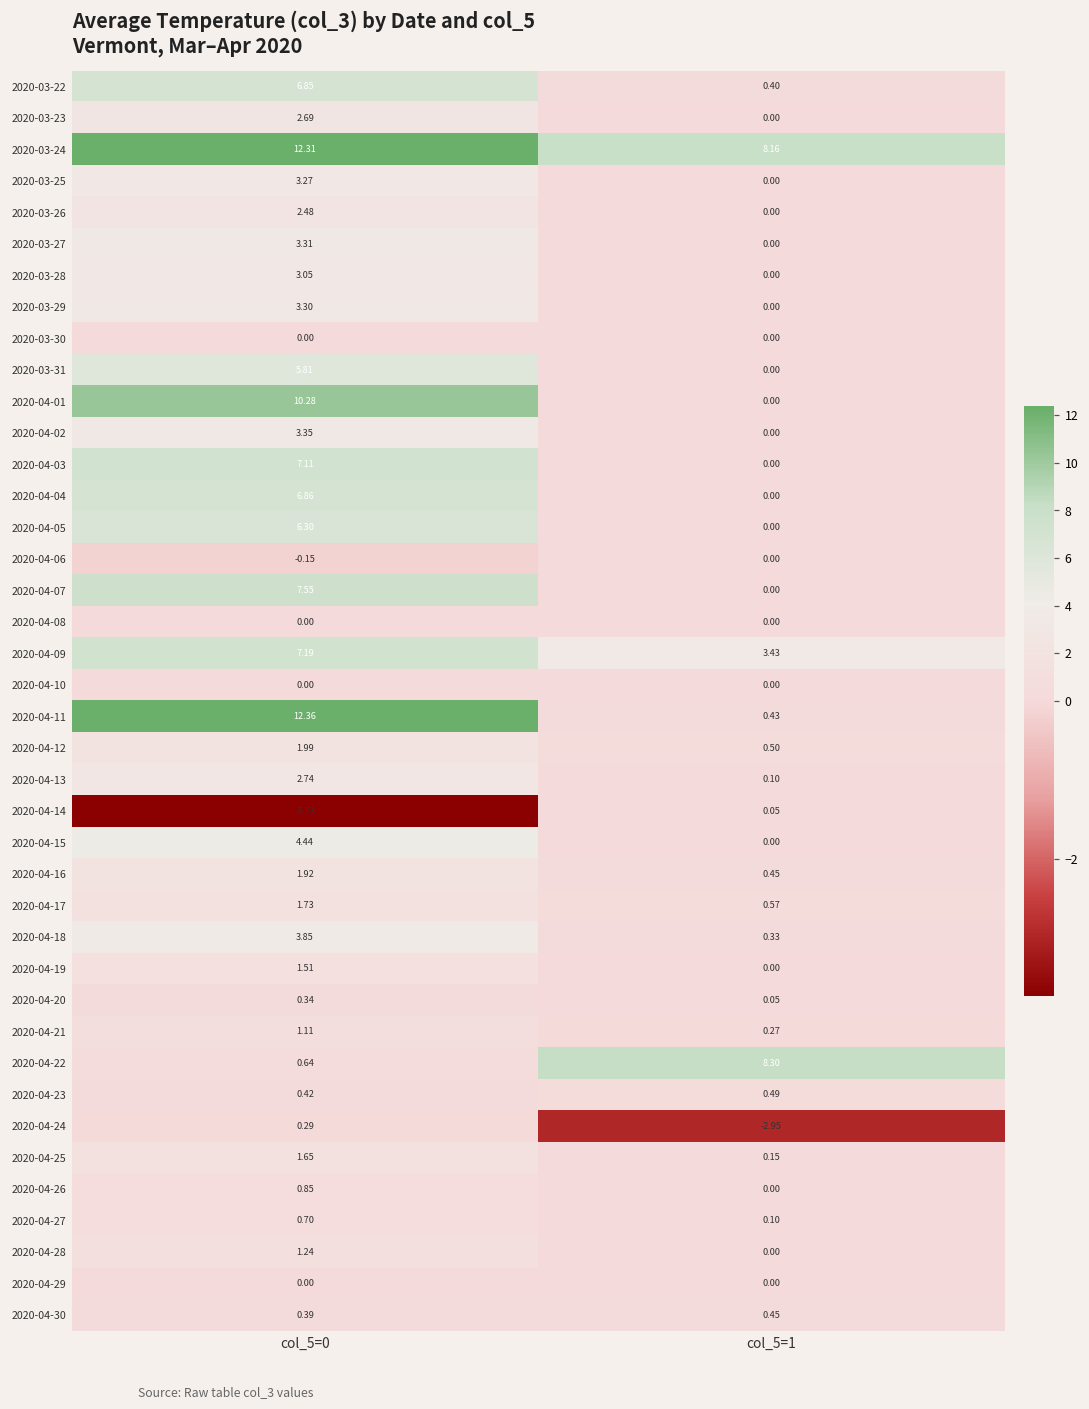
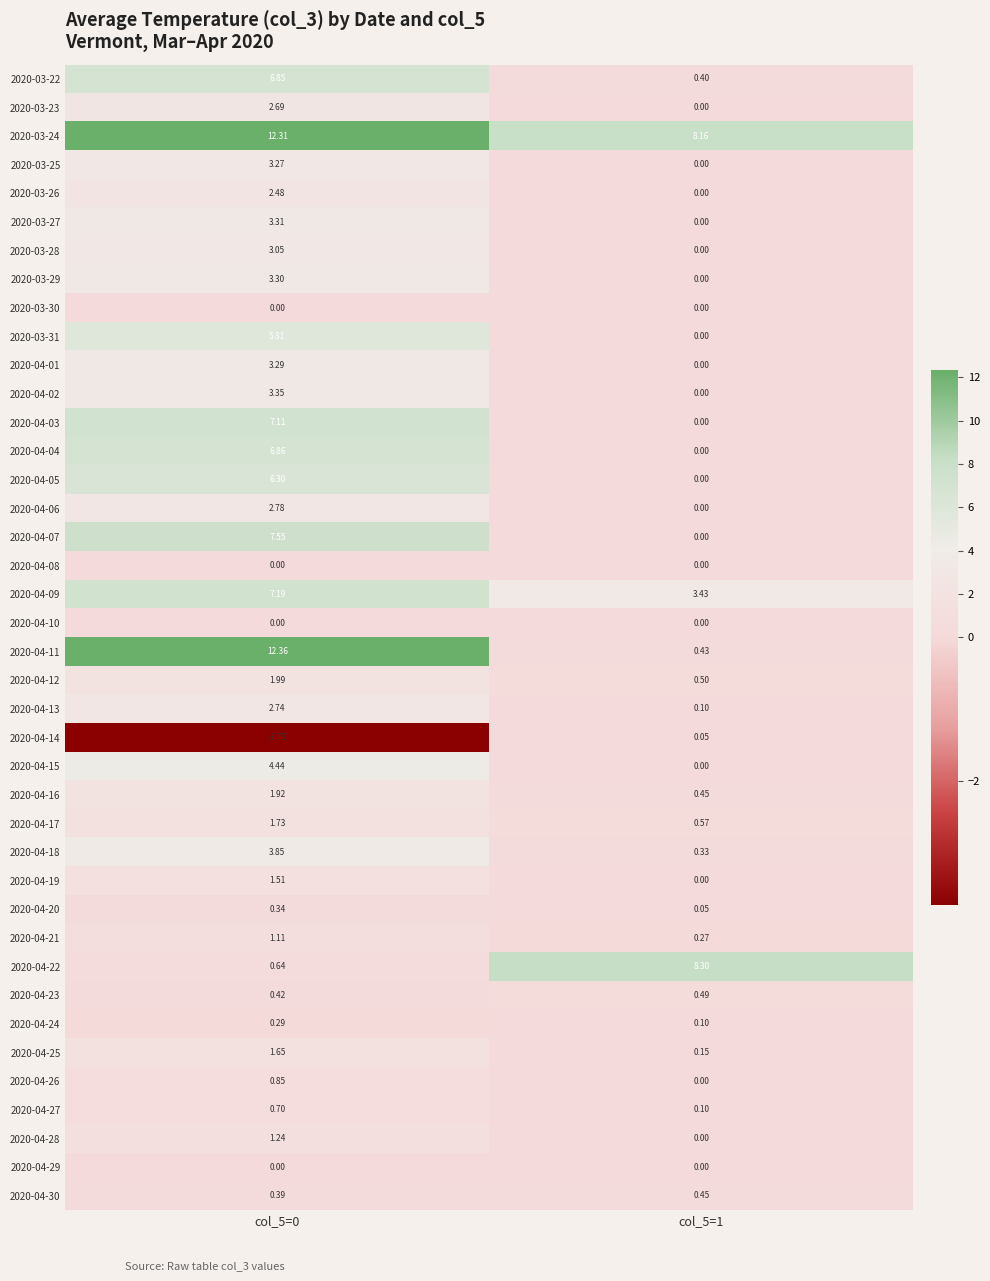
2020-04-01, col_5=0: 10.28 -> 3.29
2020-04-06, col_5=0: -0.15 -> 2.78
2020-04-24, col_5=1: -2.95 -> 0.10
